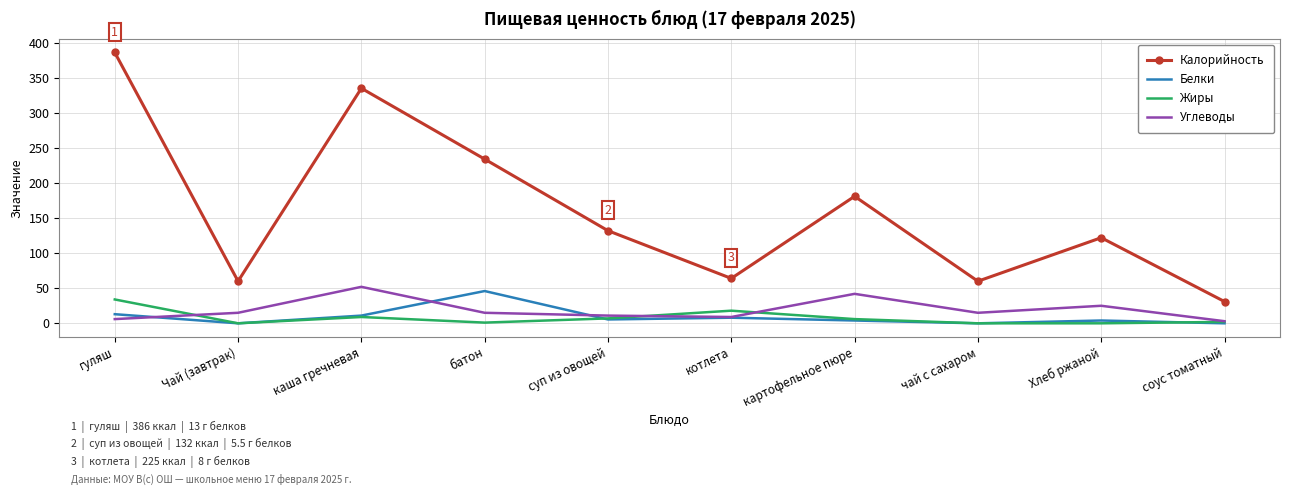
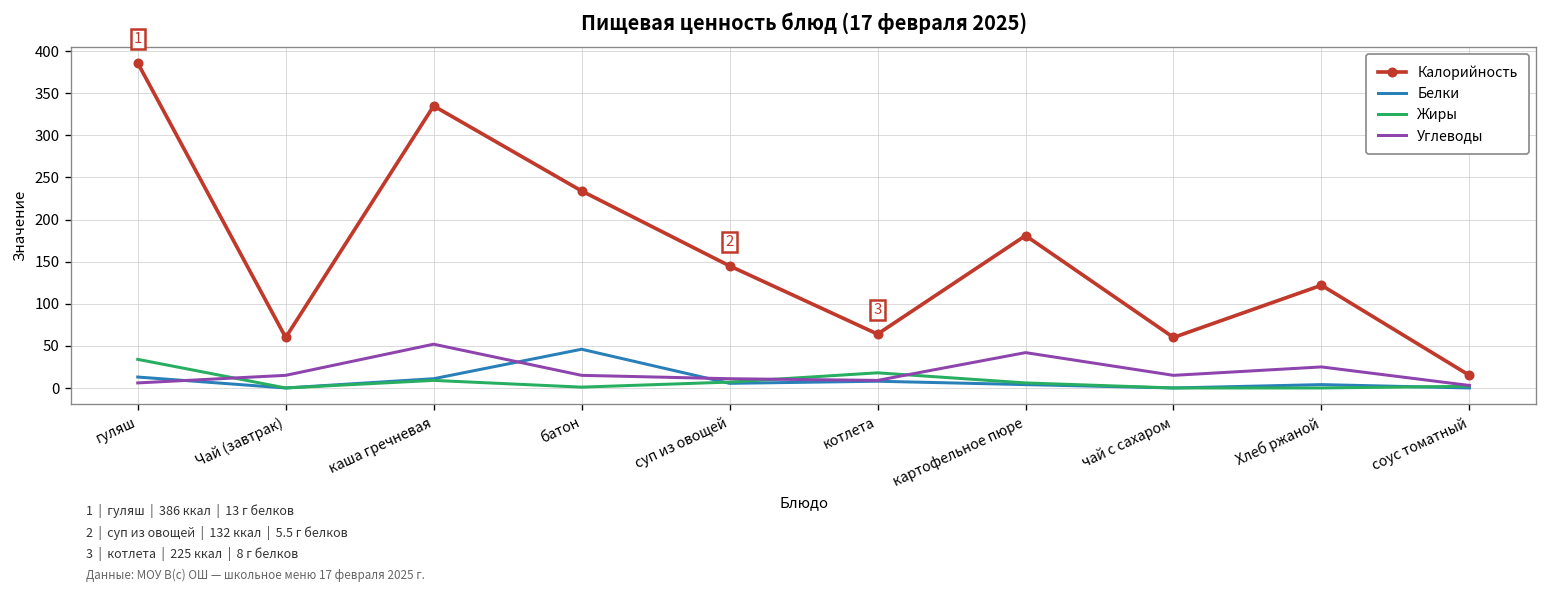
Калорийность, суп из овощей: 130 -> 150
Калорийность, соус томатный: 30 -> 20
